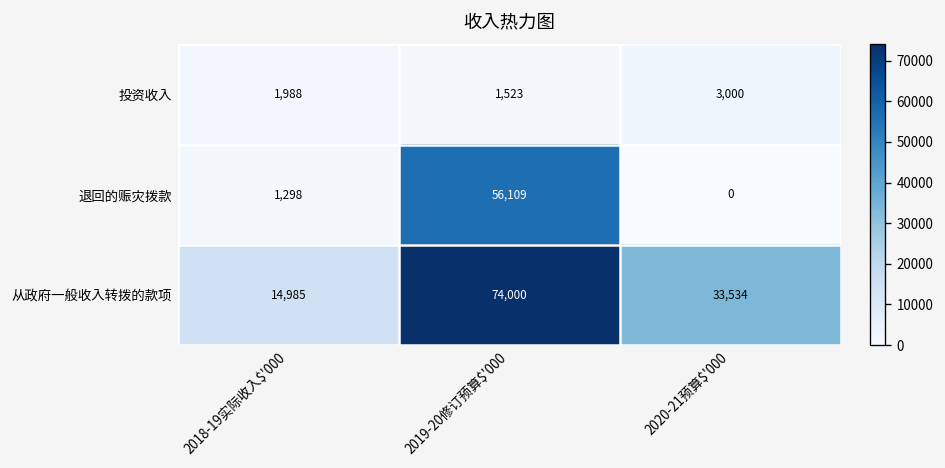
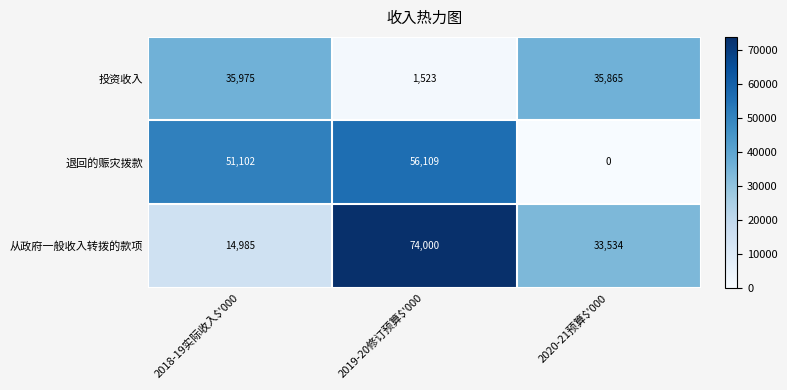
投资收入, 2018-19实际收入$'000: 1,988 -> 35,975
投资收入, 2020-21预算$'000: 3,000 -> 35,865
退回的赈灾拨款, 2018-19实际收入$'000: 1,298 -> 51,102
